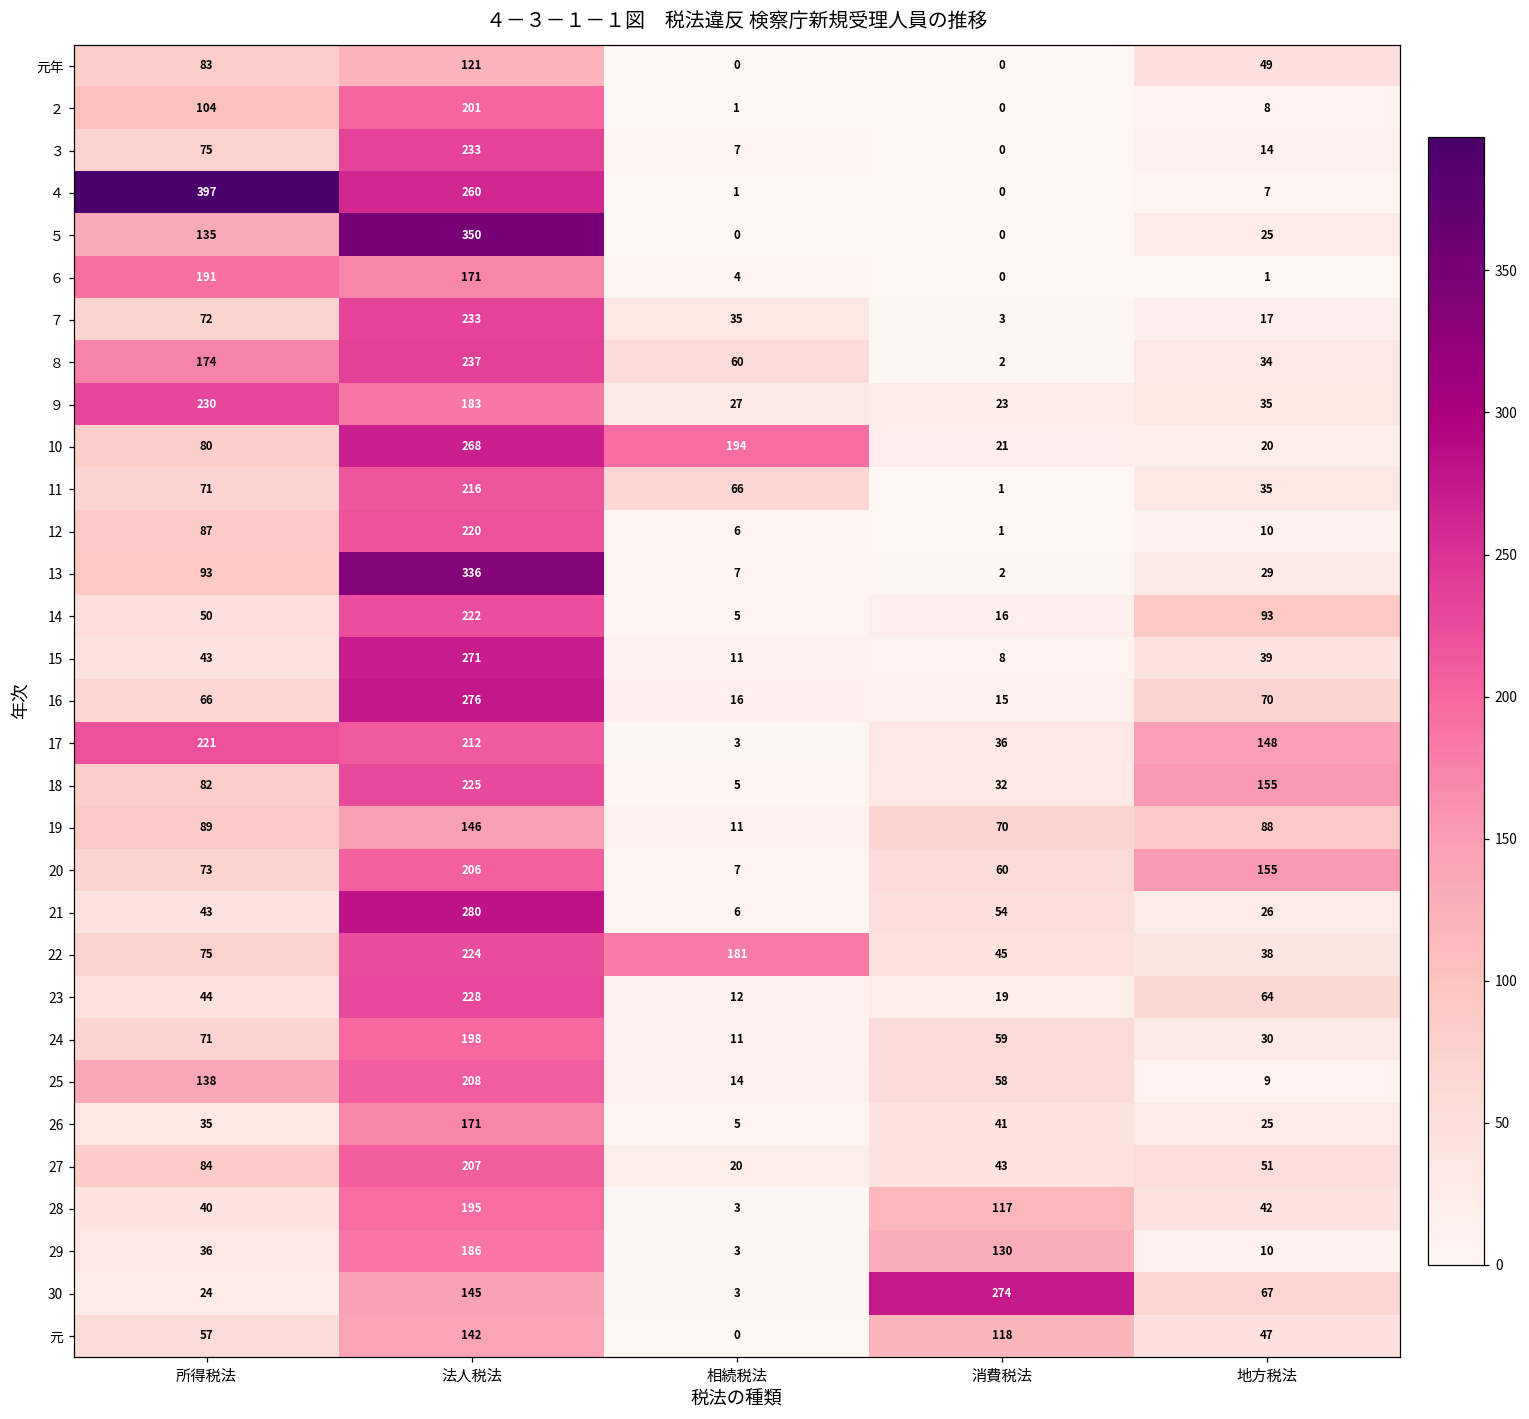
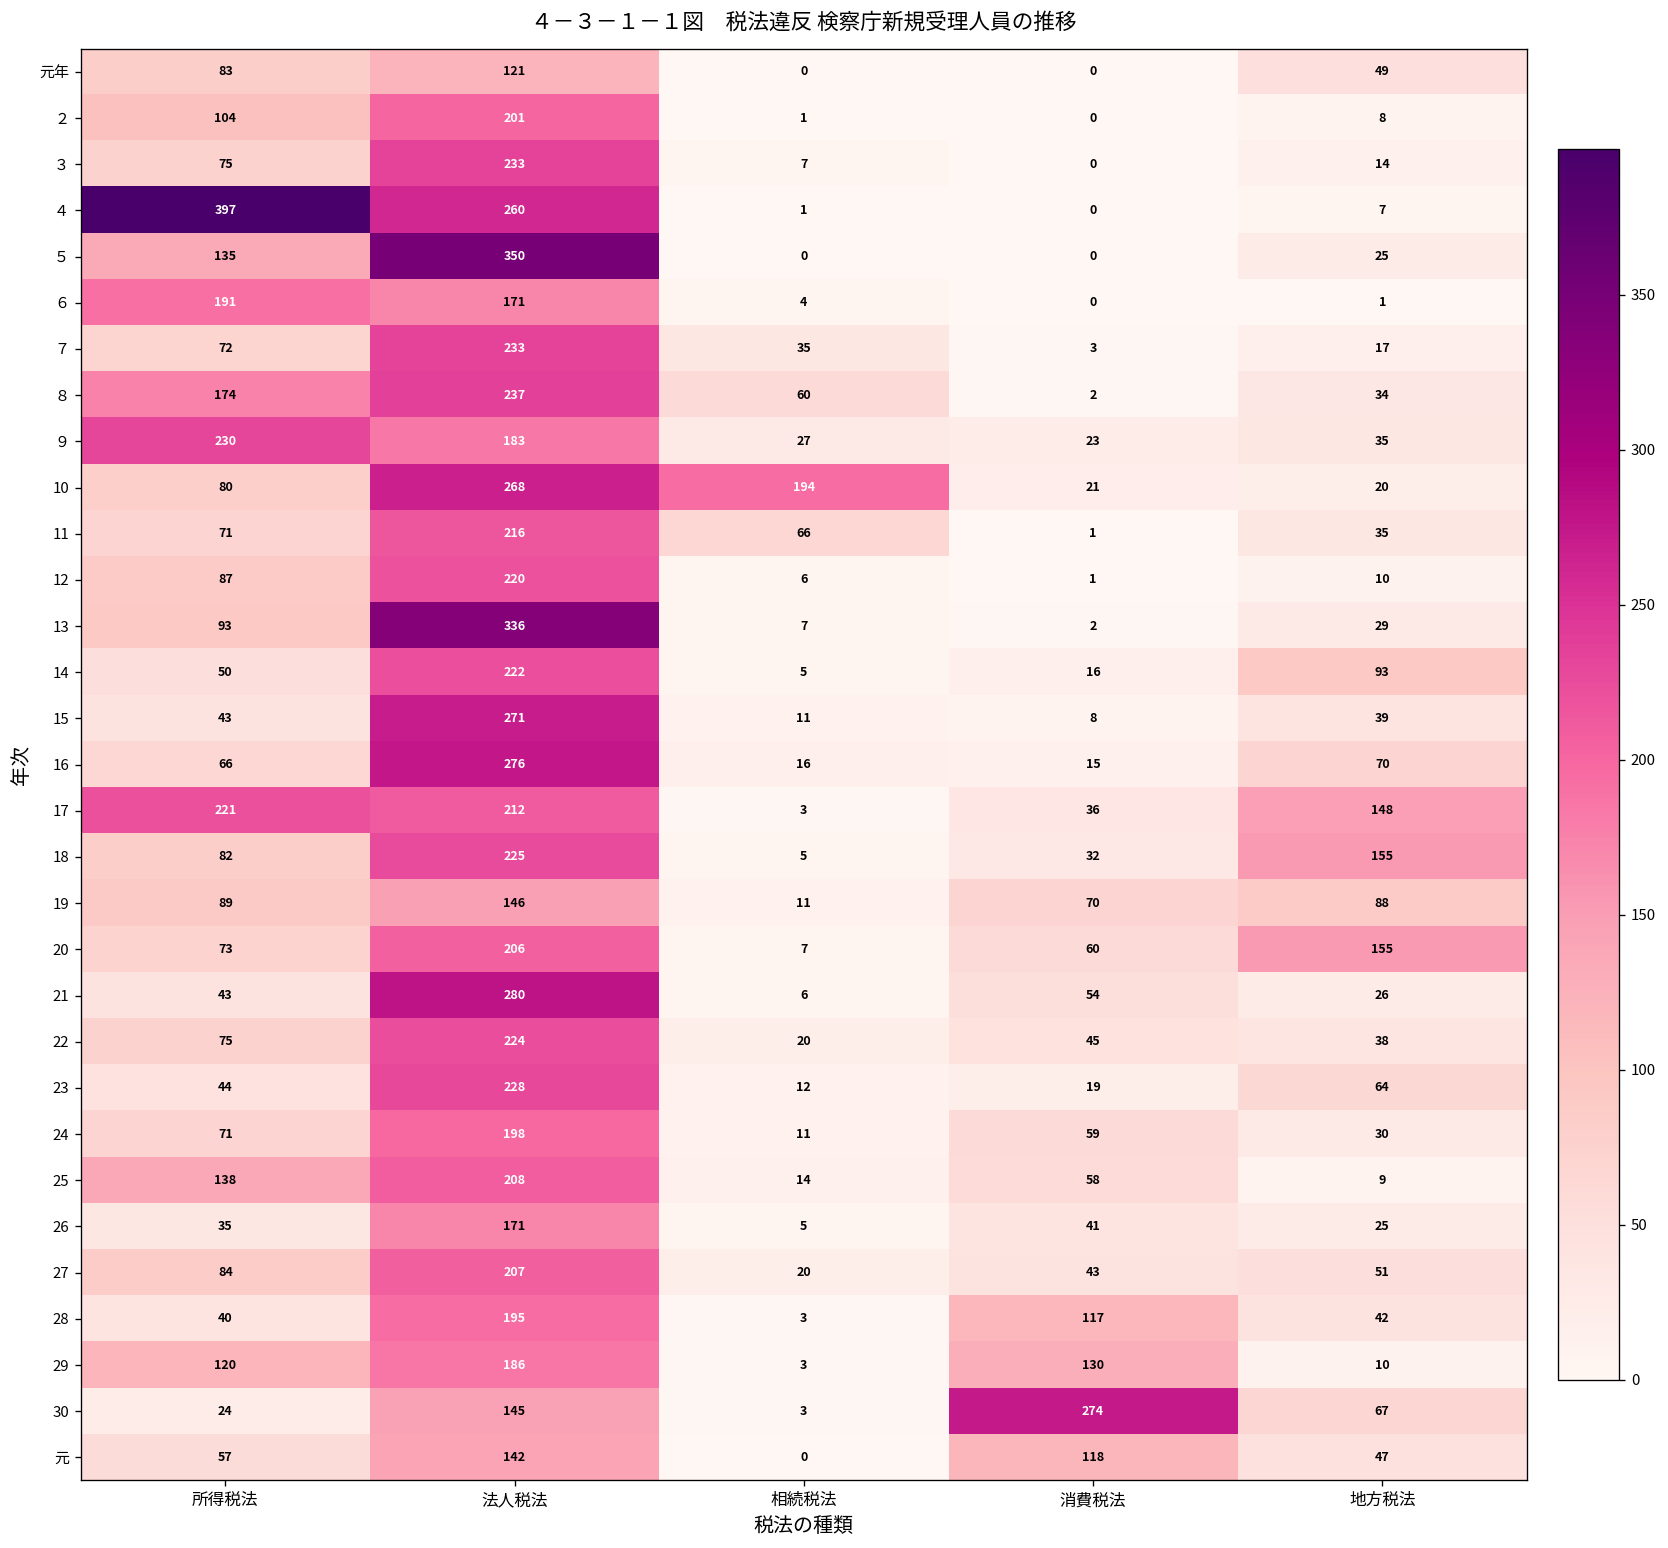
22, 相続税法: 181 -> 20
29, 所得税法: 36 -> 120
